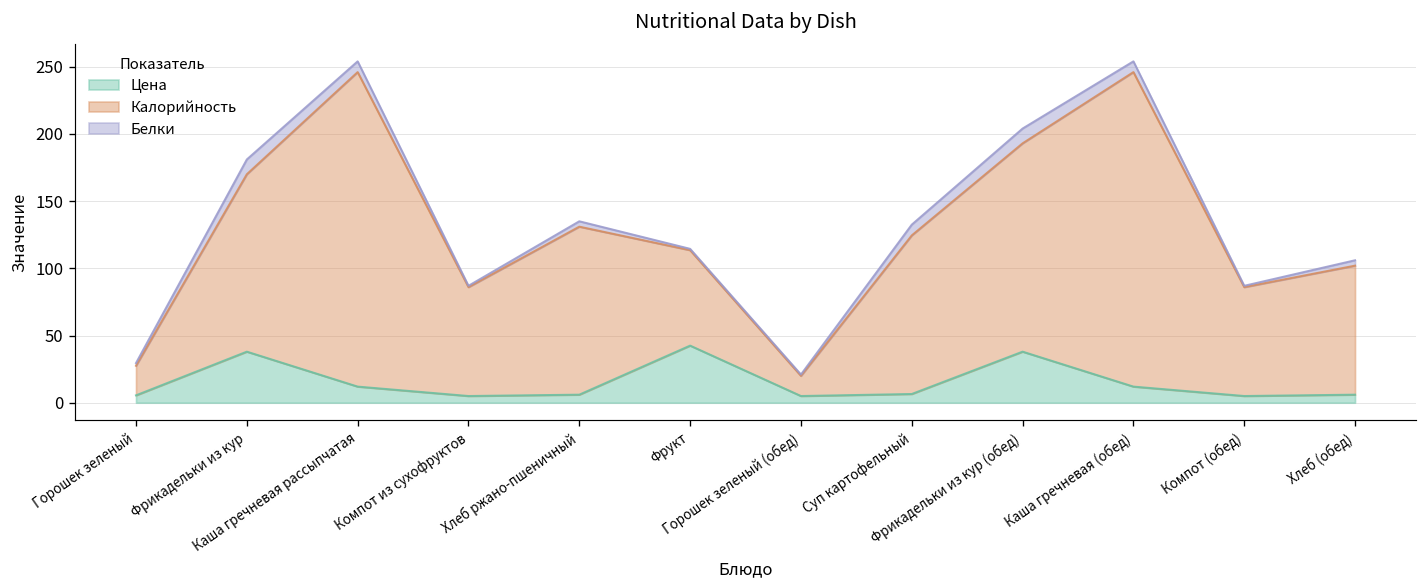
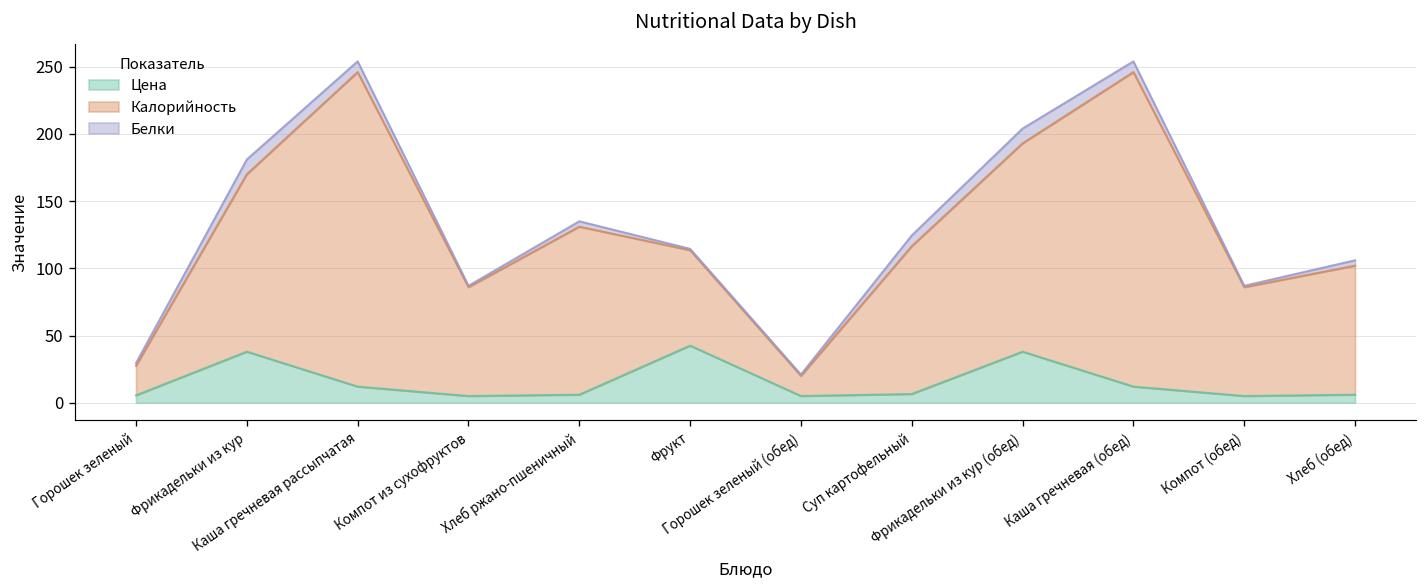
Калорийность, Суп картофельный: 118 -> 110
